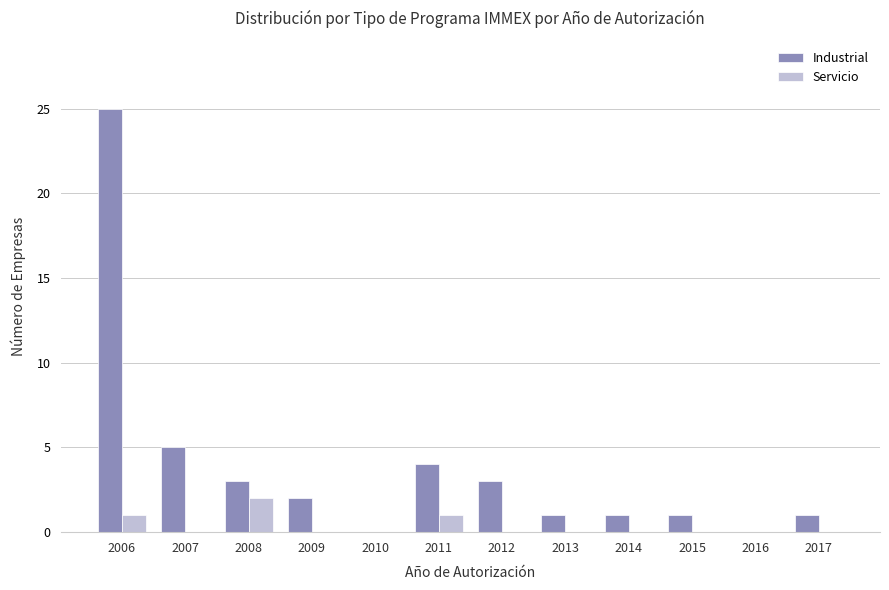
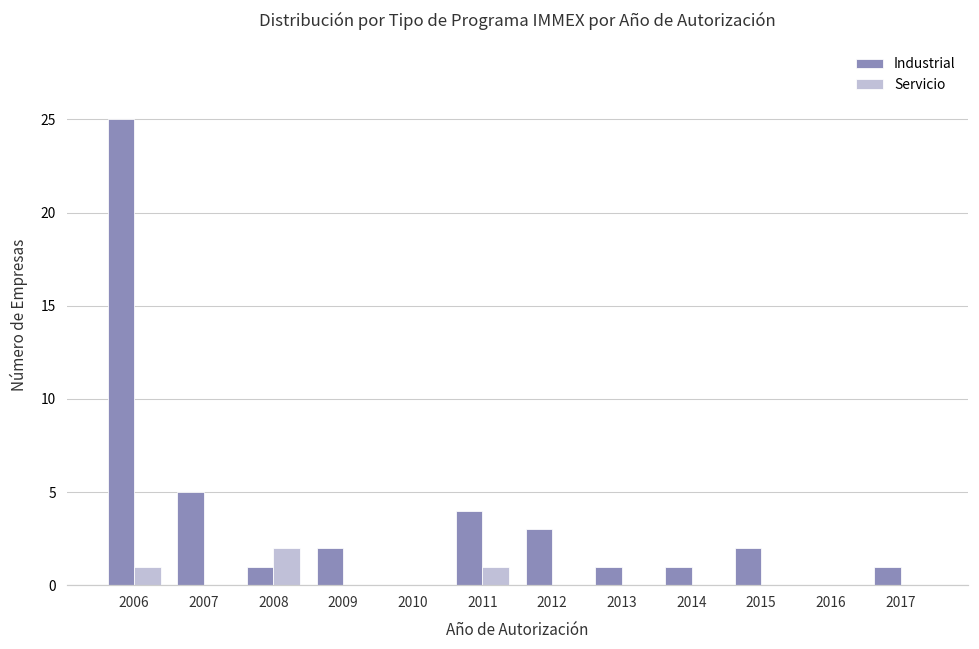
Industrial, 2008: 3 -> 1
Industrial, 2015: 1 -> 2
